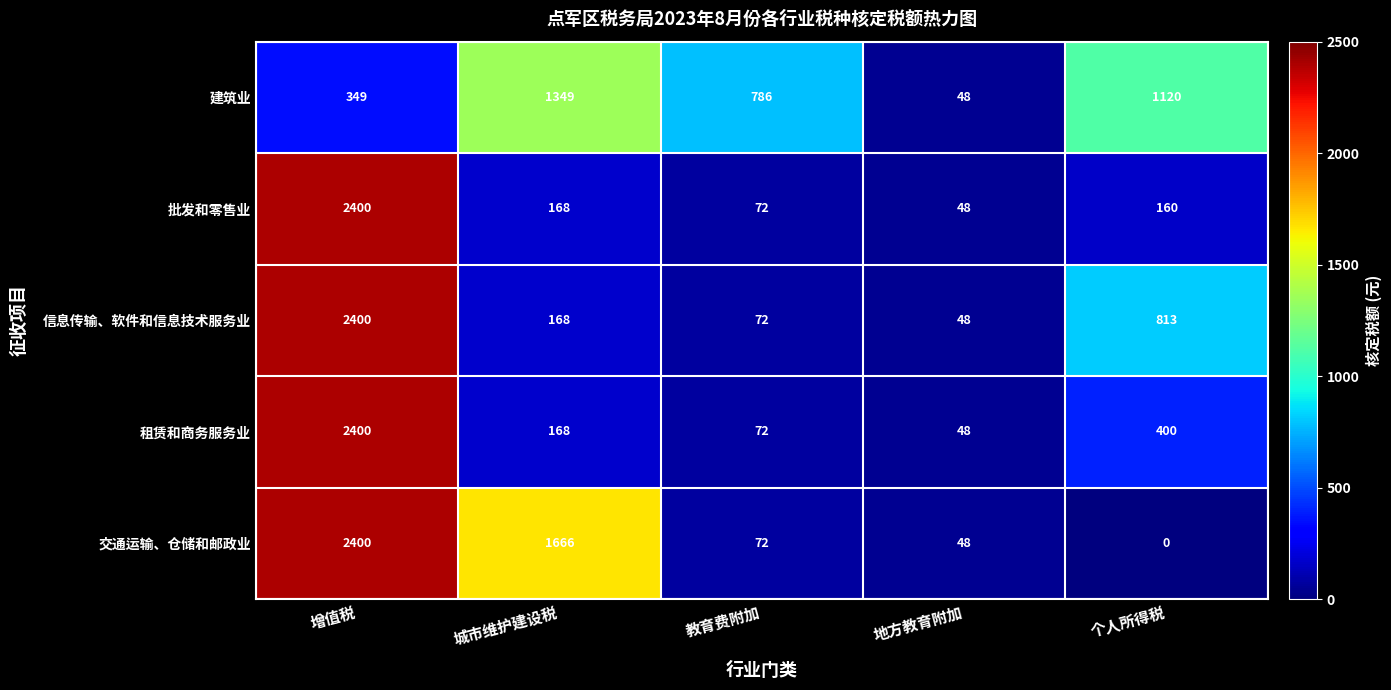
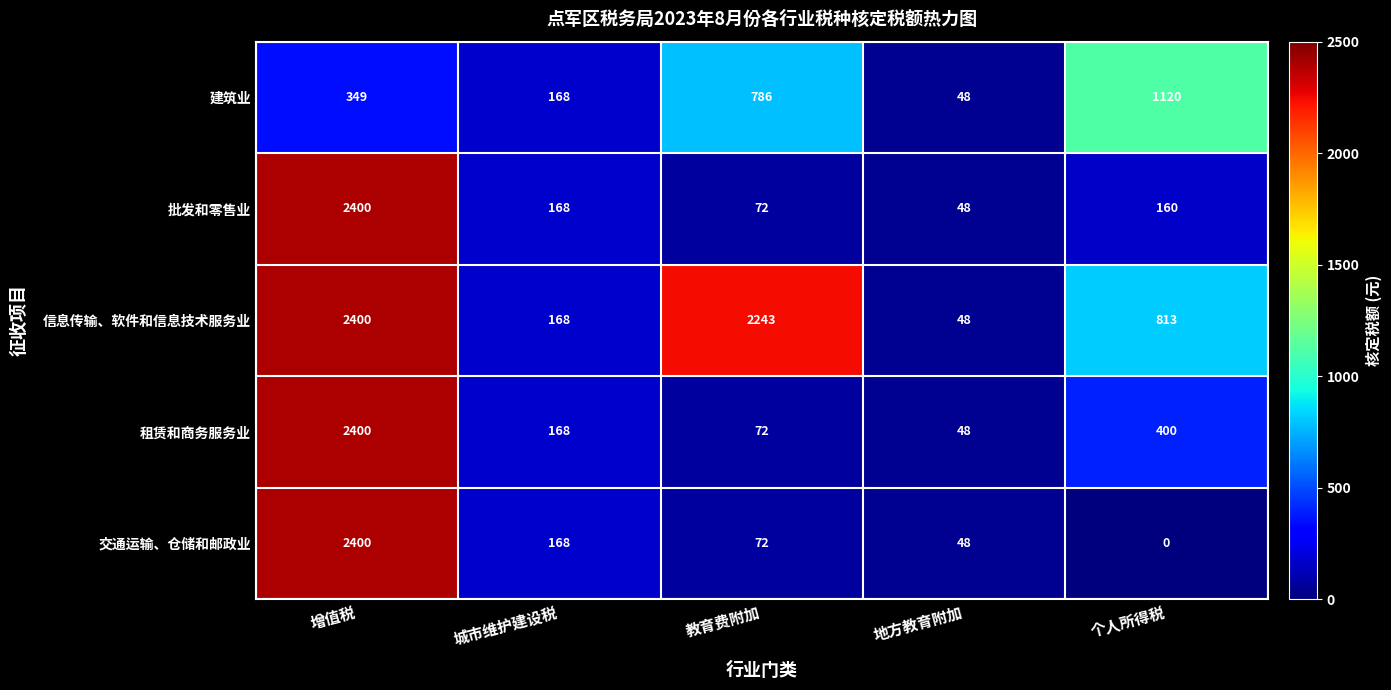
建筑业, 城市维护建设税: 1349 -> 168
信息传输、软件和信息技术服务业, 教育费附加: 72 -> 2243
交通运输、仓储和邮政业, 城市维护建设税: 1666 -> 168
